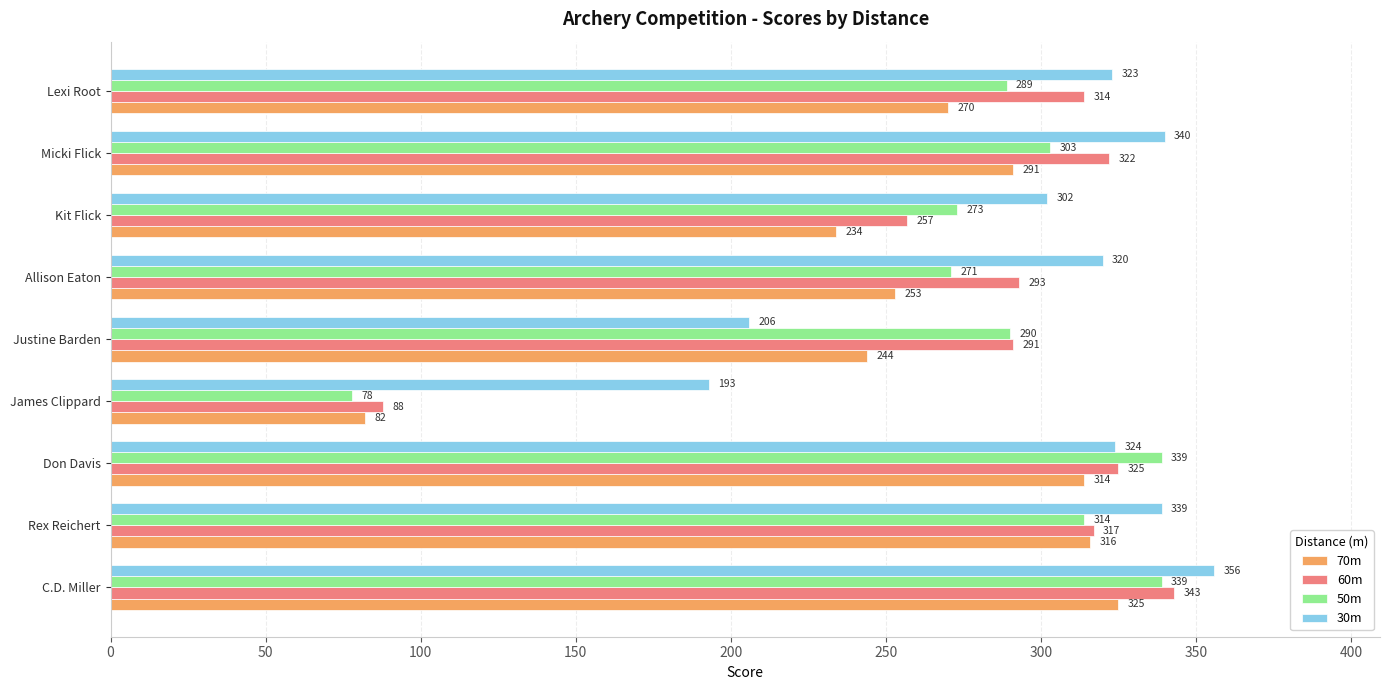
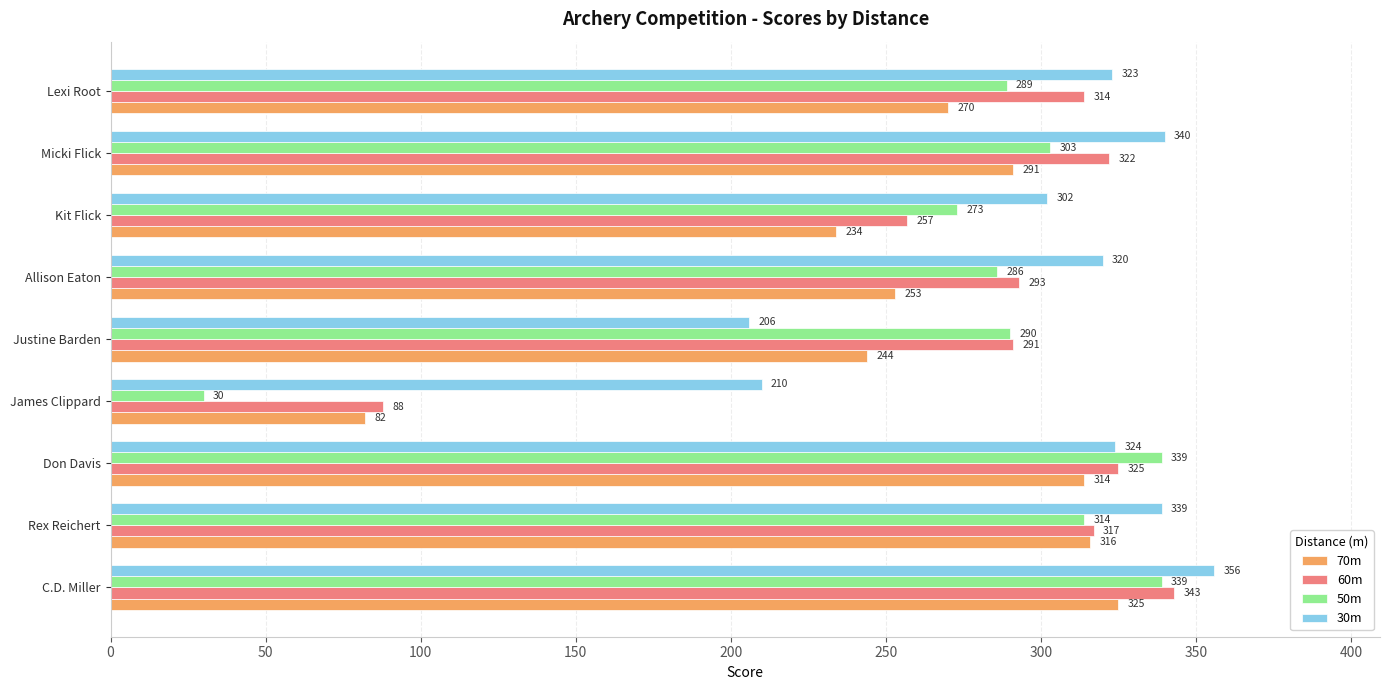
50m, Allison Eaton: 271 -> 286
30m, James Clippard: 193 -> 210
50m, James Clippard: 78 -> 30
